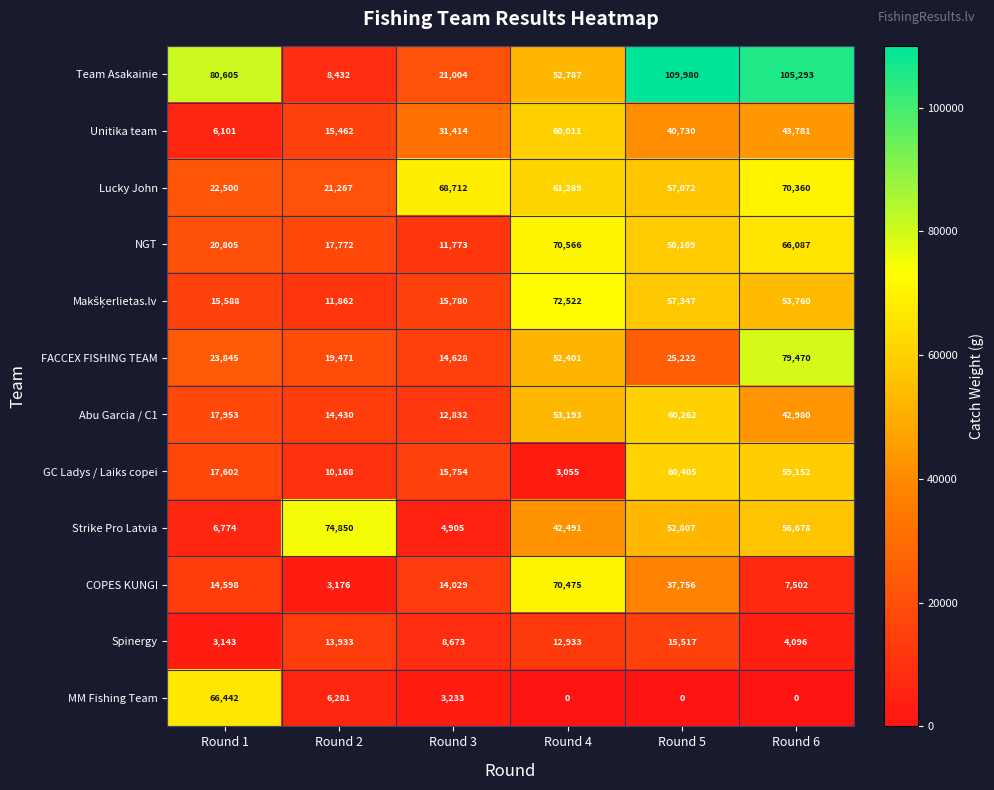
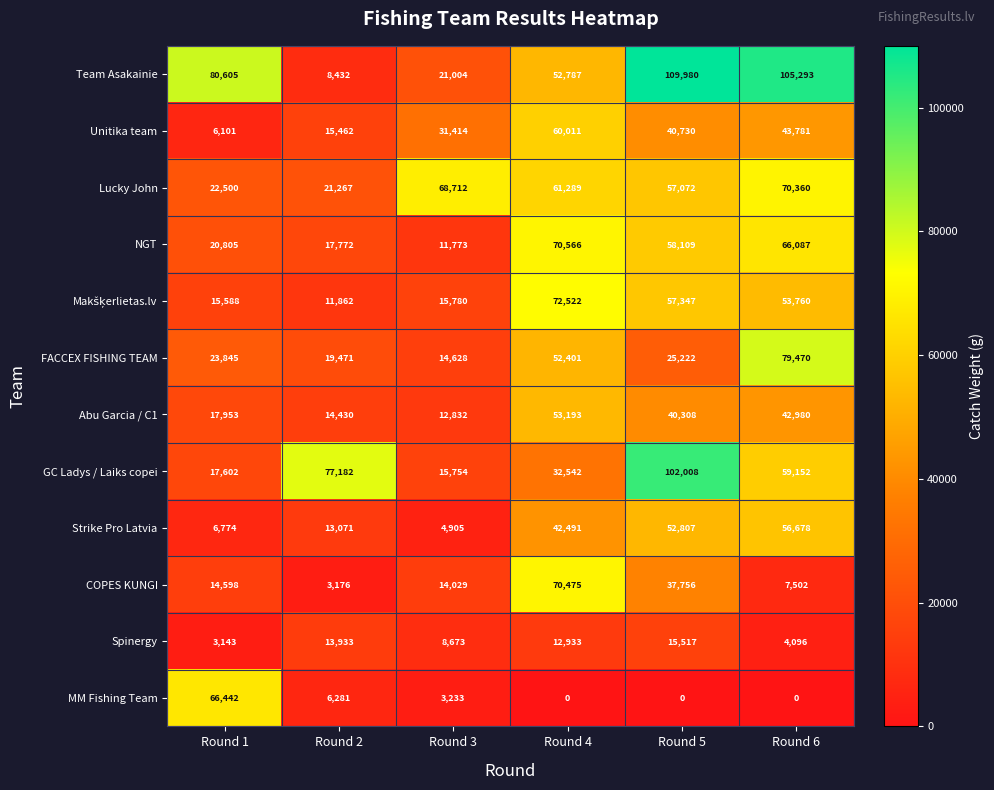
Abu Garcia / C1, Round 5: 60,262 -> 40,308
GC Ladys / Laiks copei, Round 2: 10,168 -> 77,182
GC Ladys / Laiks copei, Round 4: 3,055 -> 32,542
GC Ladys / Laiks copei, Round 5: 60,405 -> 102,008
Strike Pro Latvia, Round 2: 74,850 -> 13,071
